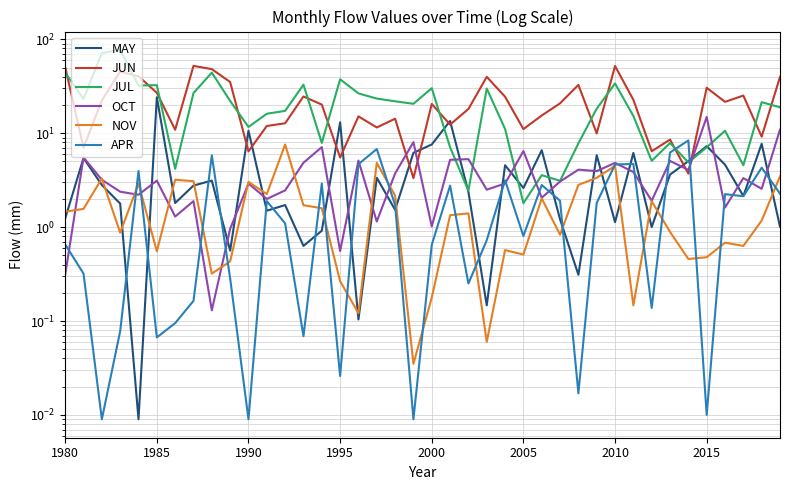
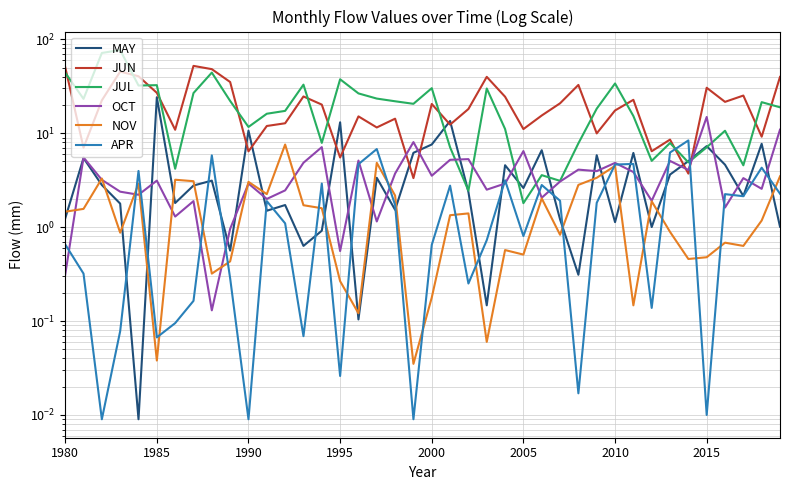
NOV, 1985: 0.6 -> 0.038
OCT, 2000: 1.0 -> 3.5
JUN, 2010: 50 -> 17
